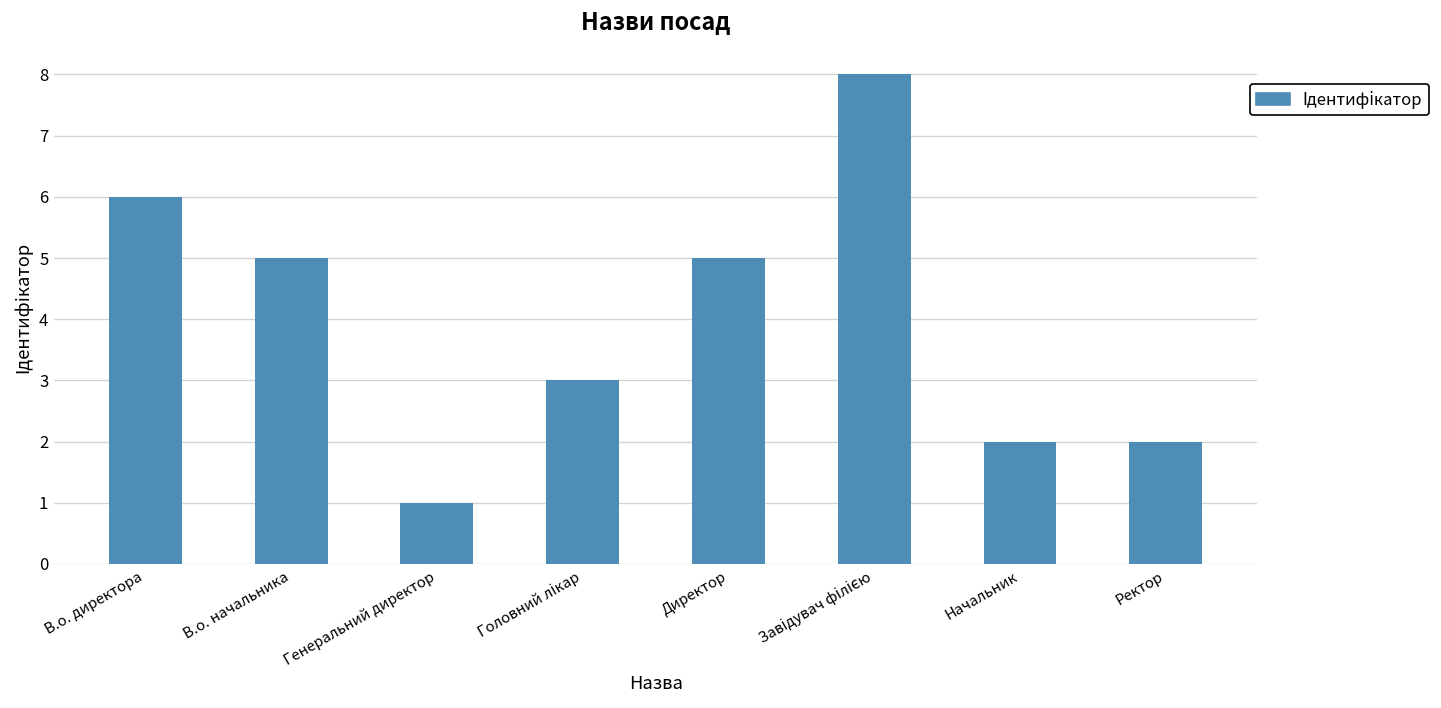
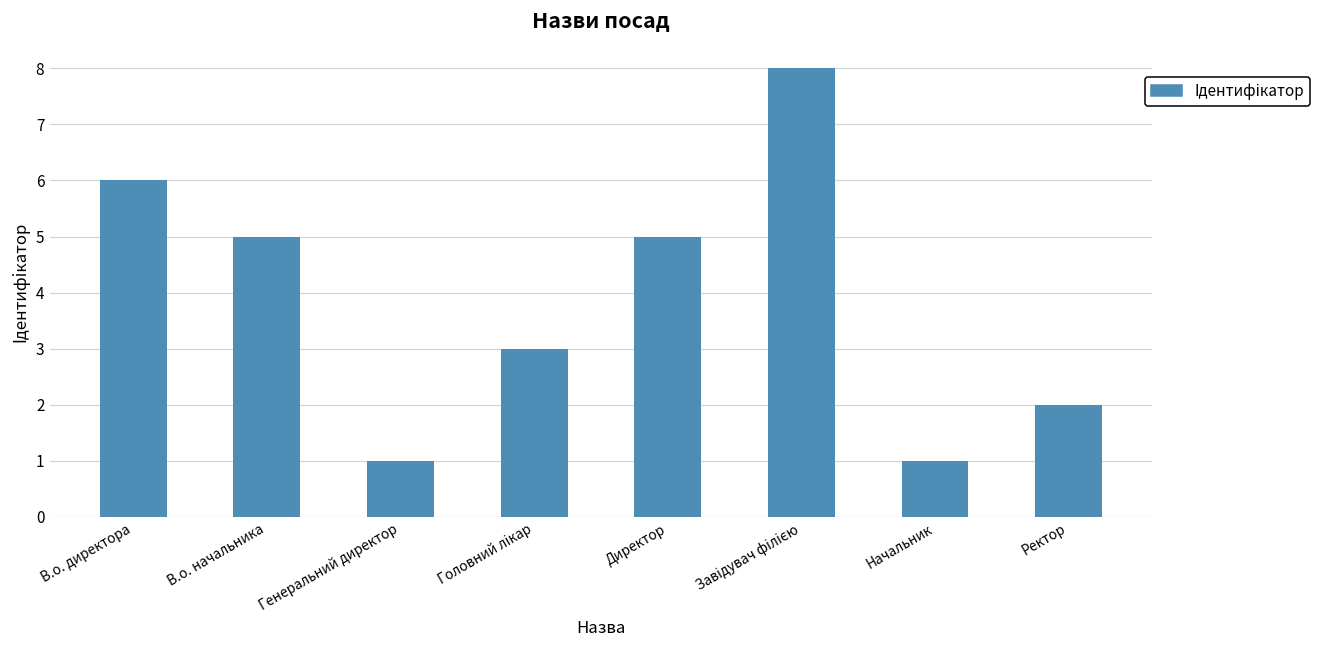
Начальник: 2 -> 1
